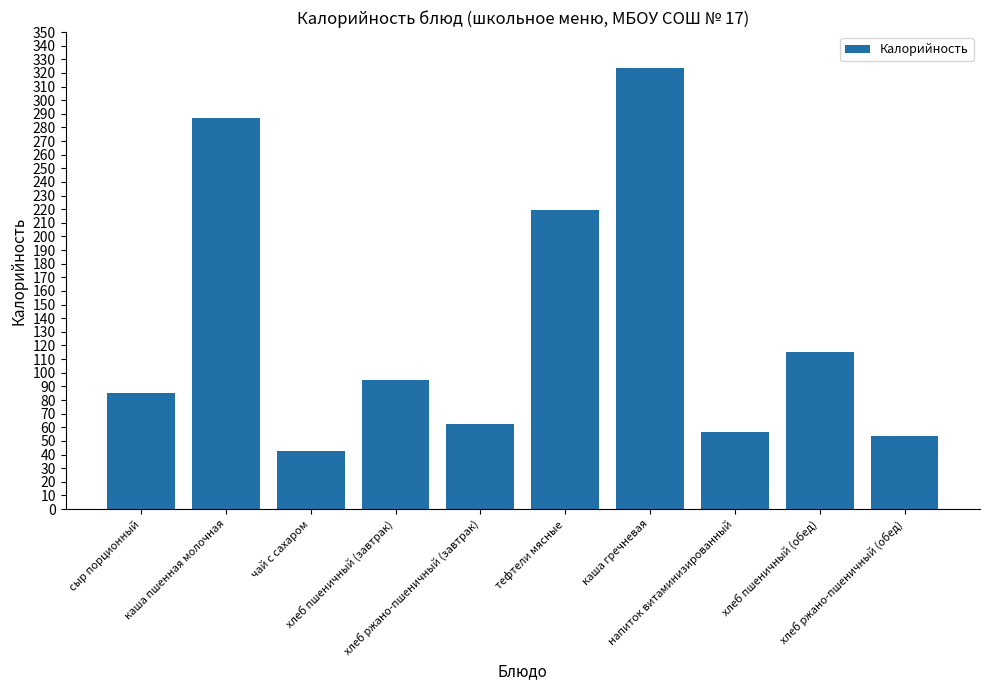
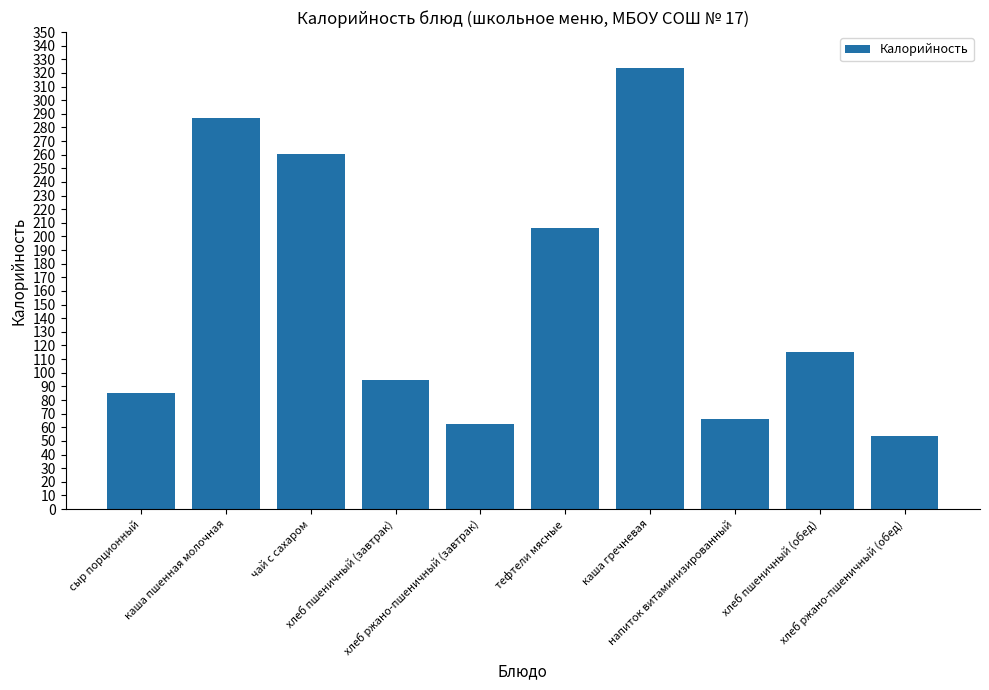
чай с сахаром: 43 -> 260
тефтели мясные: 219 -> 206
напиток витаминизированный: 56 -> 66
